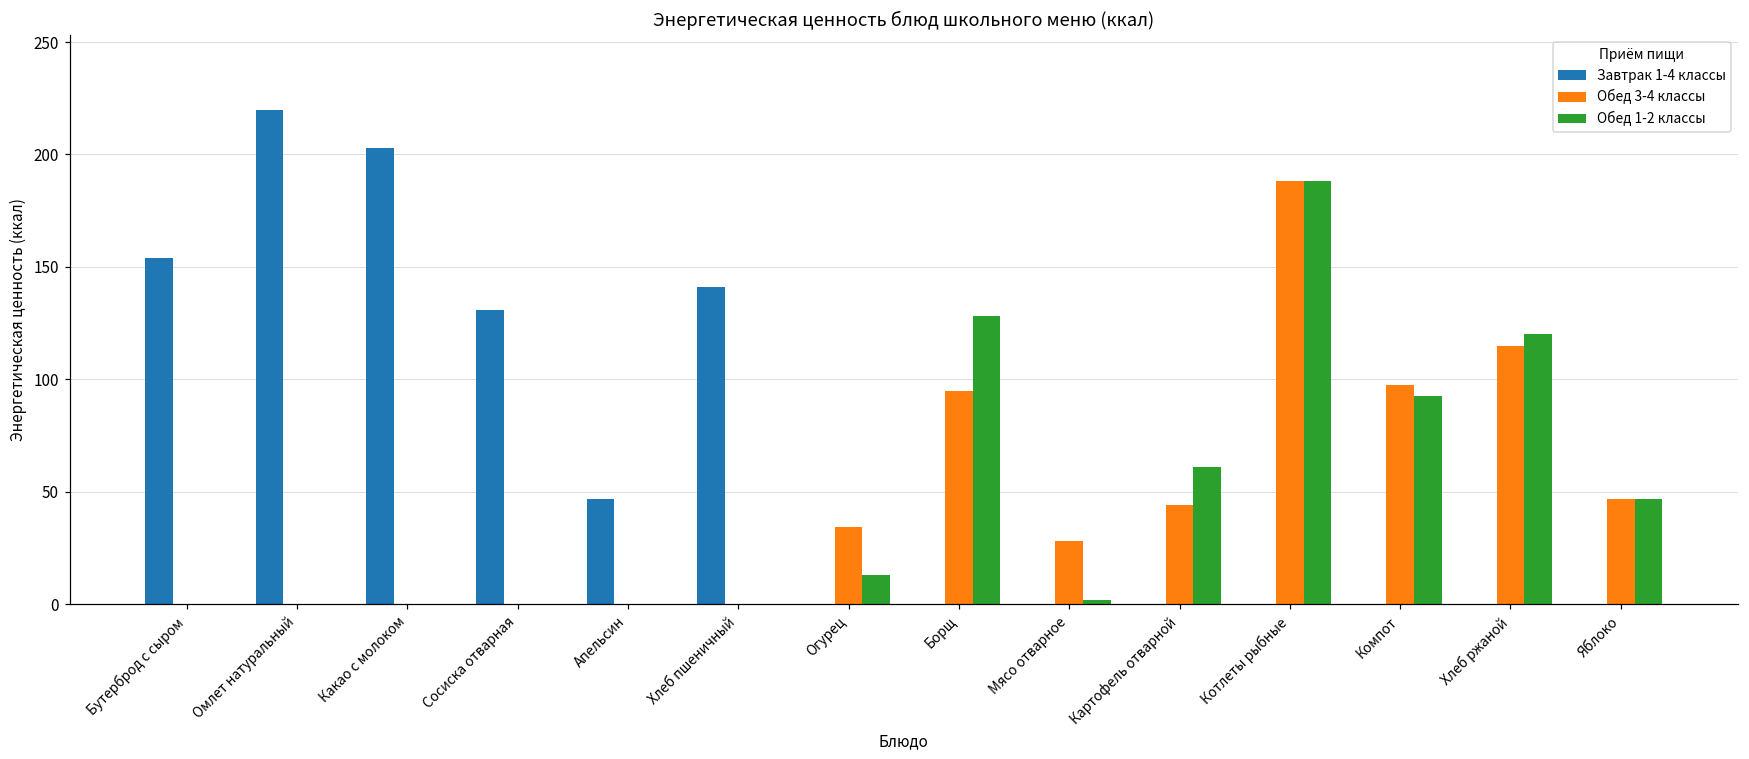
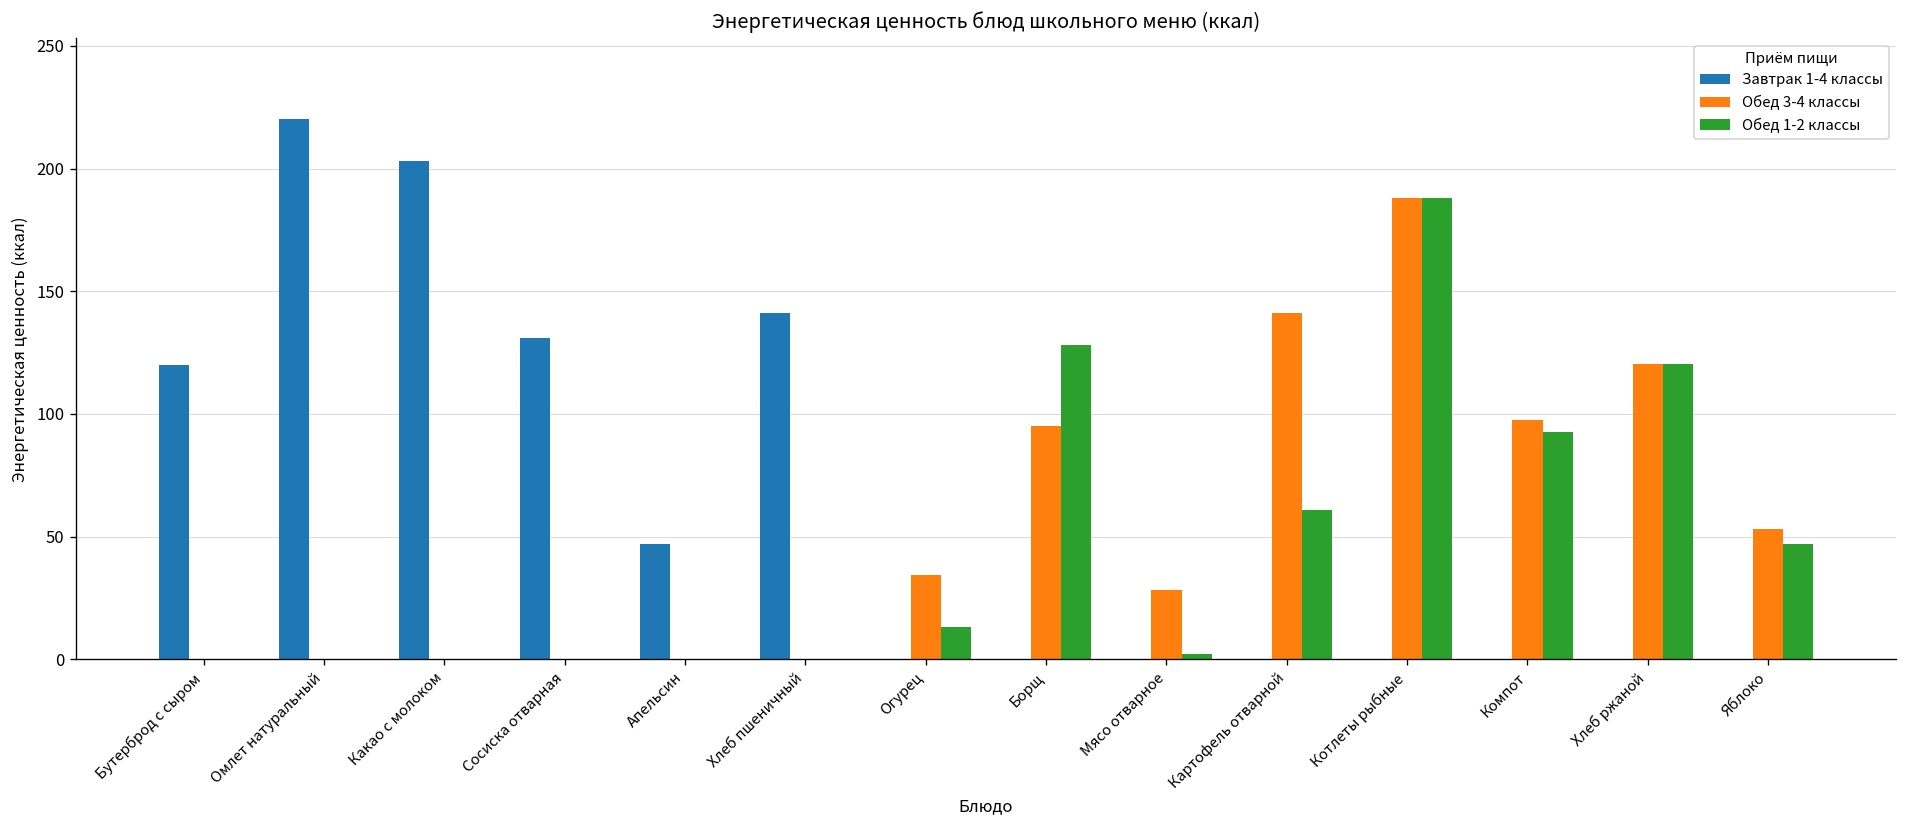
Завтрак 1-4 классы, Бутерброд с сыром: 154 -> 120
Обед 3-4 классы, Картофель отварной: 44 -> 141
Обед 3-4 классы, Хлеб ржаной: 115 -> 120
Обед 3-4 классы, Яблоко: 47 -> 53
